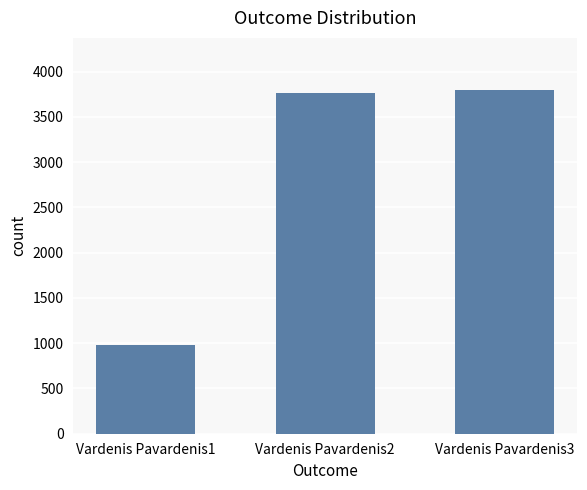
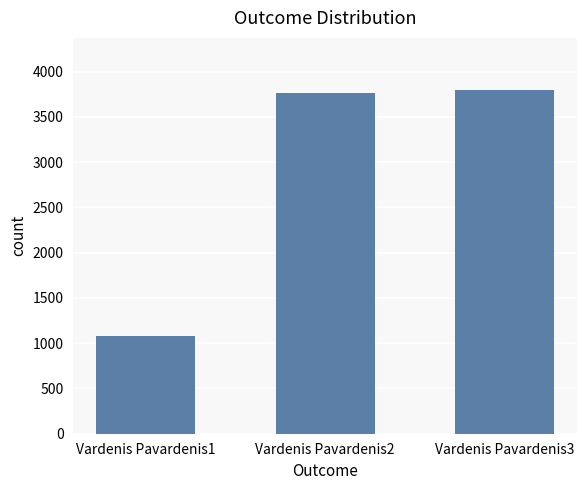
Vardenis Pavardenis1: 1000 -> 1100
